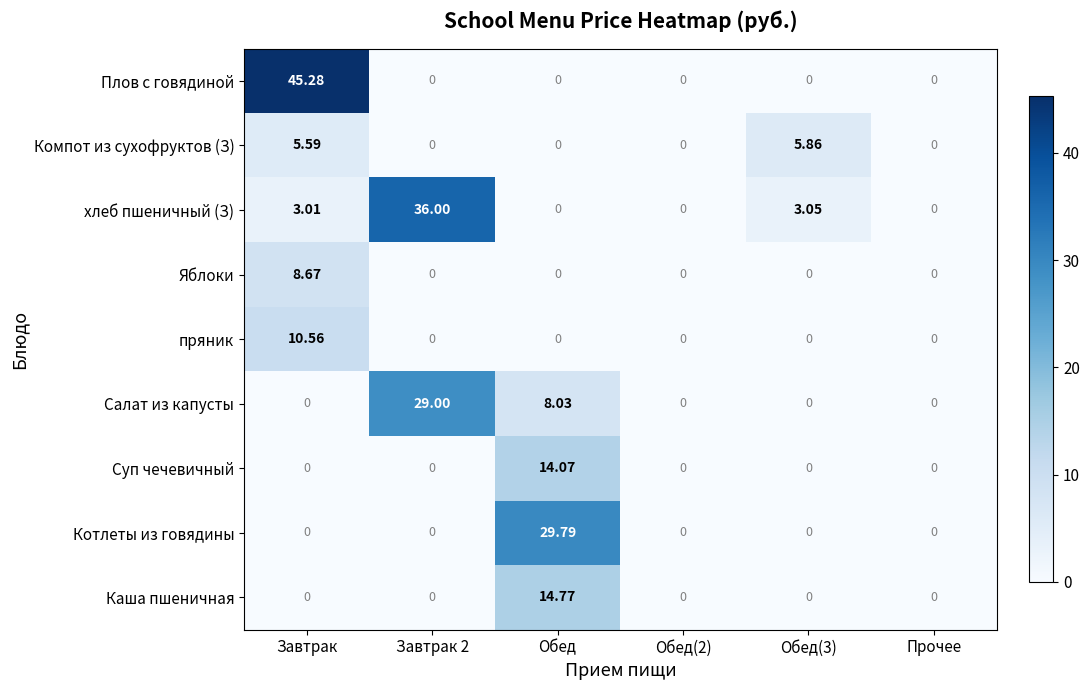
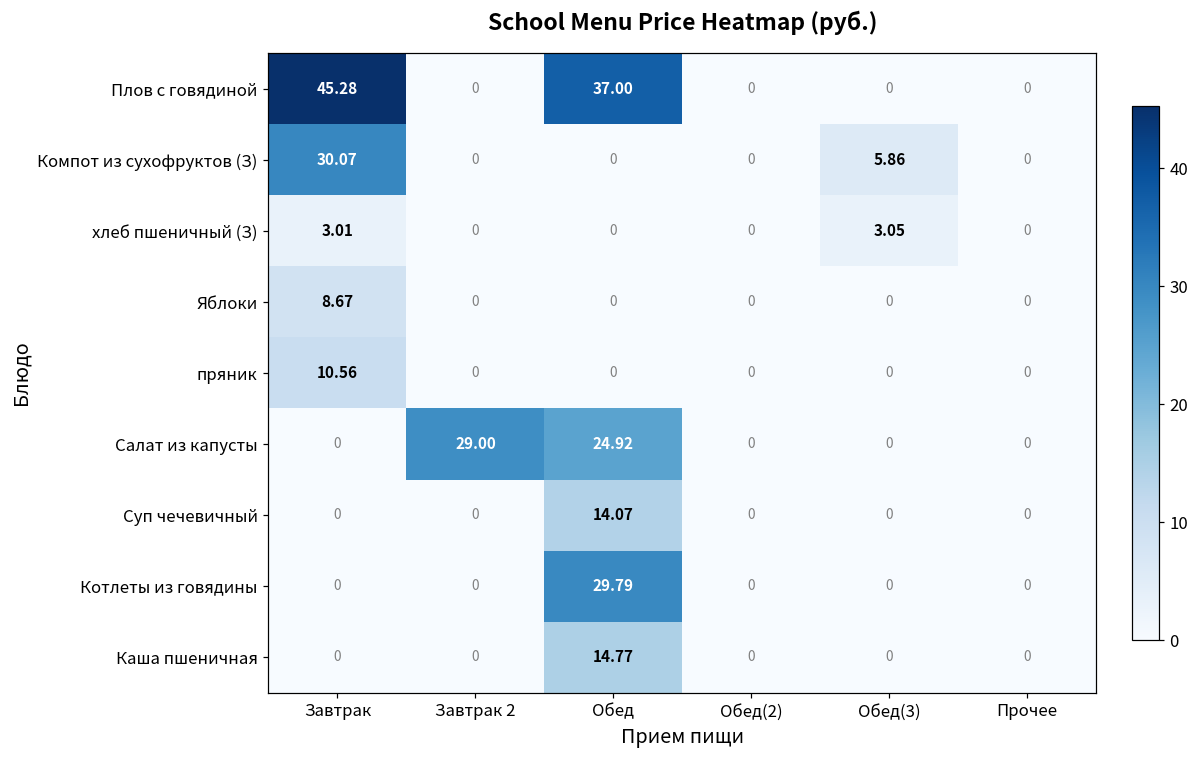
Плов с говядиной, Обед: 0 -> 37.00
Компот из сухофруктов (З), Завтрак: 5.59 -> 30.07
хлеб пшеничный (З), Завтрак 2: 36.00 -> 0
Салат из капусты, Обед: 8.03 -> 24.92
